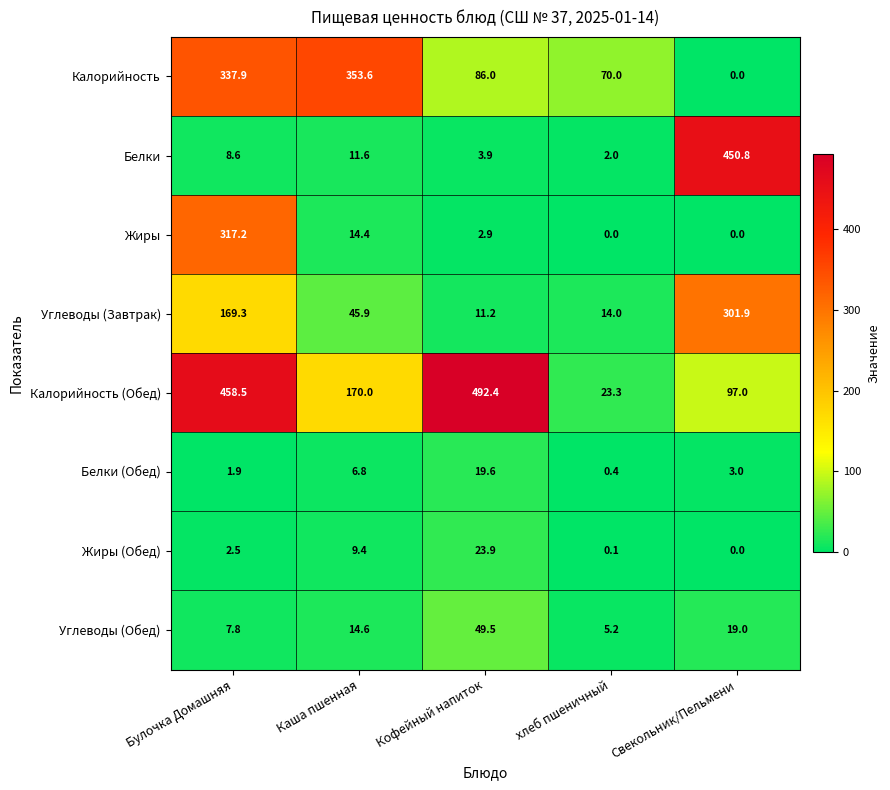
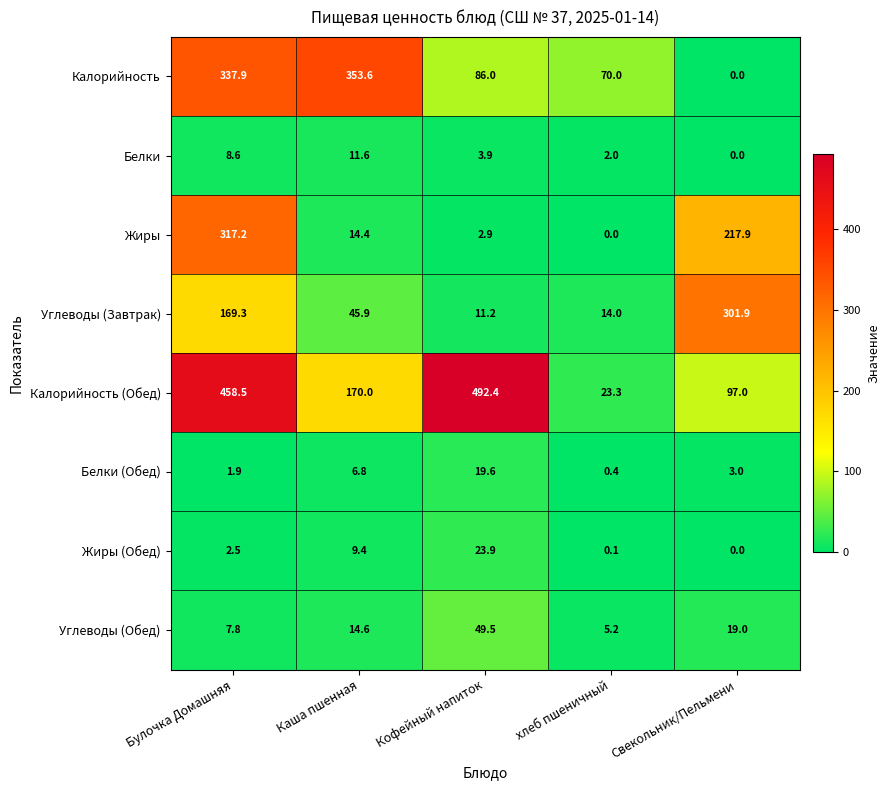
Белки, Свекольник/Пельмени: 450.8 -> 0.0
Жиры, Свекольник/Пельмени: 0.0 -> 217.9
